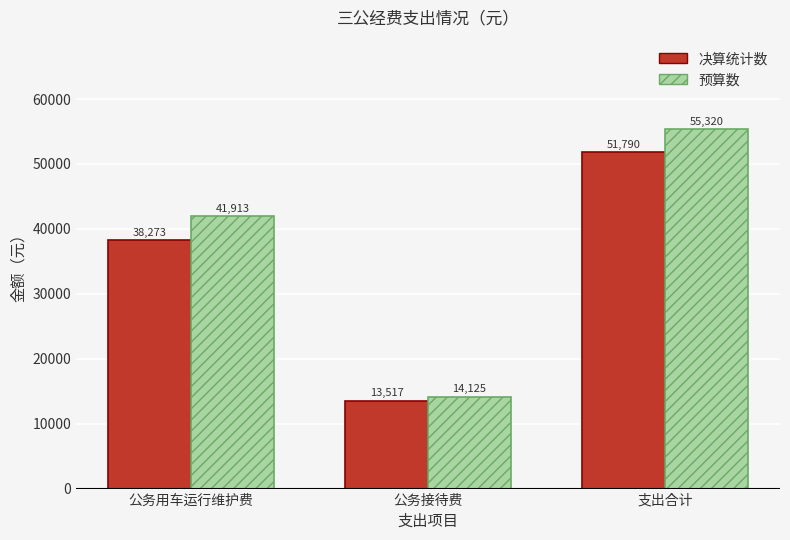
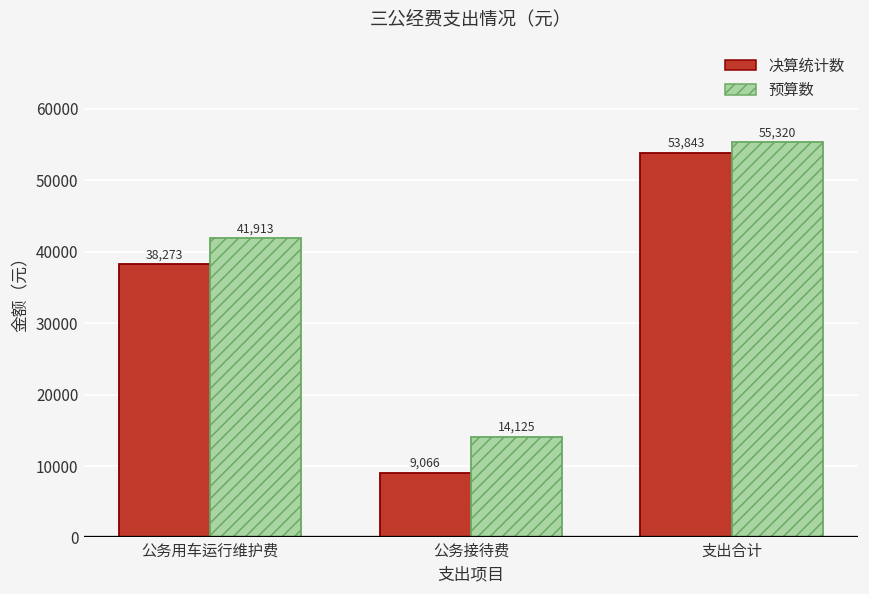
决算统计数, 公务接待费: 13,517 -> 9,066
决算统计数, 支出合计: 51,790 -> 53,843
